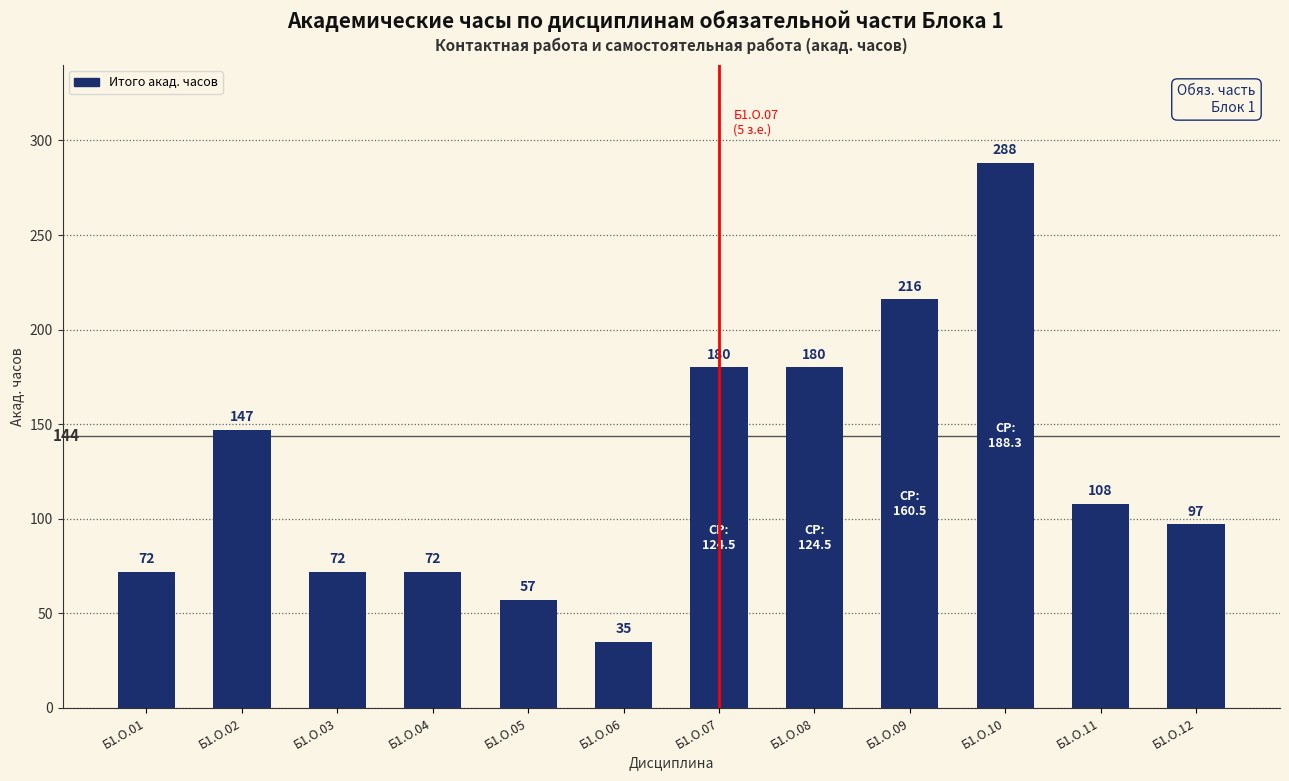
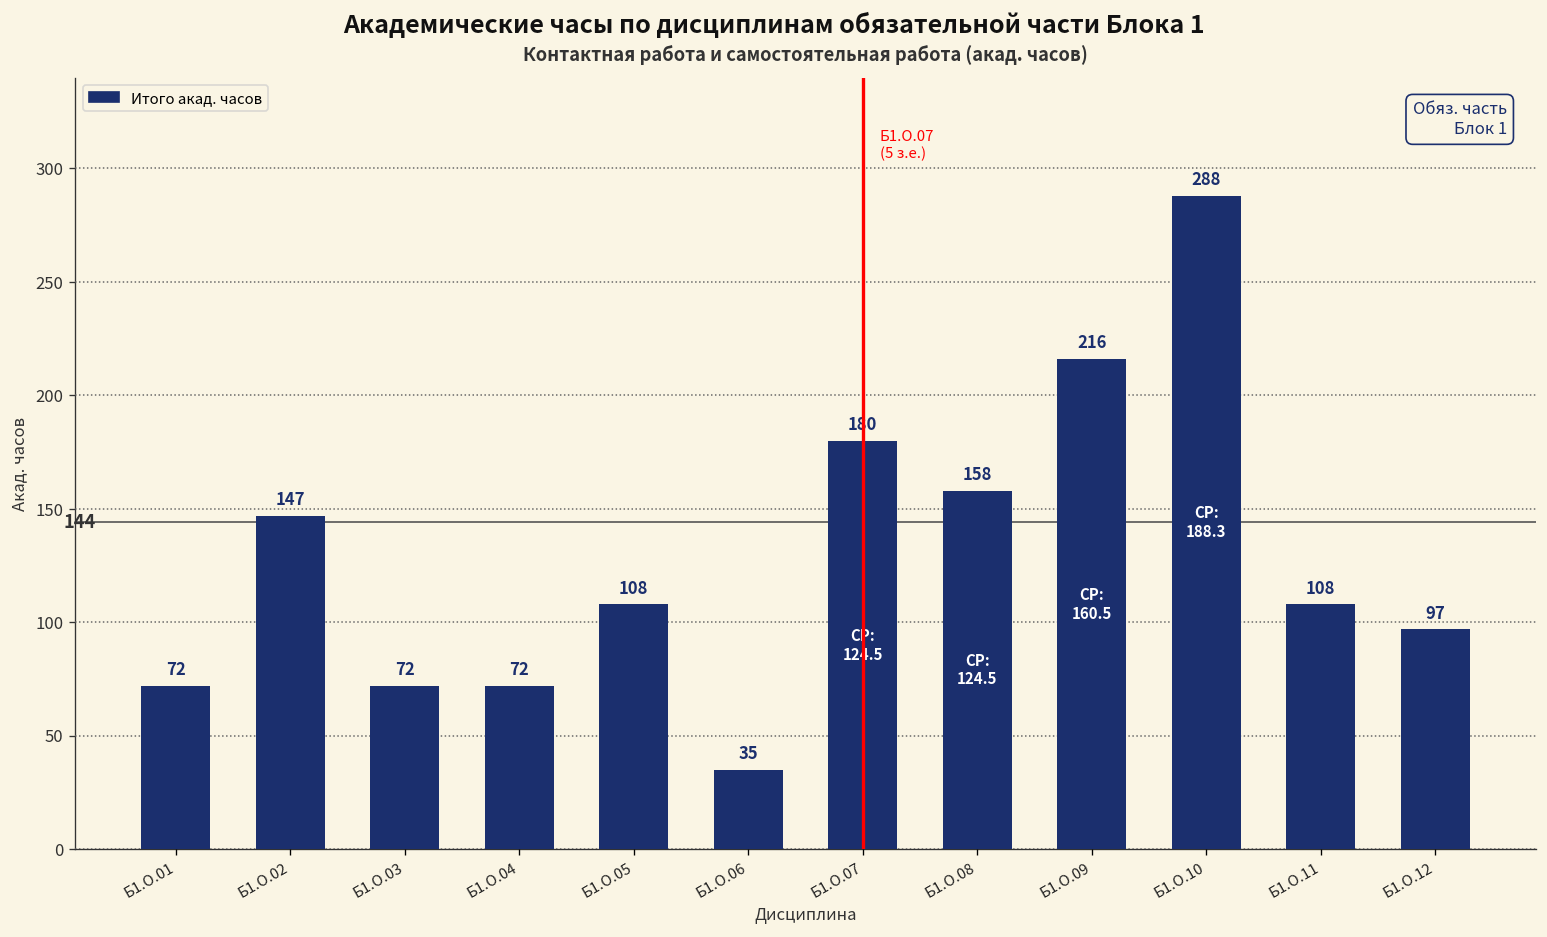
Б1.О.05: 57 -> 108
Б1.О.08: 180 -> 158
